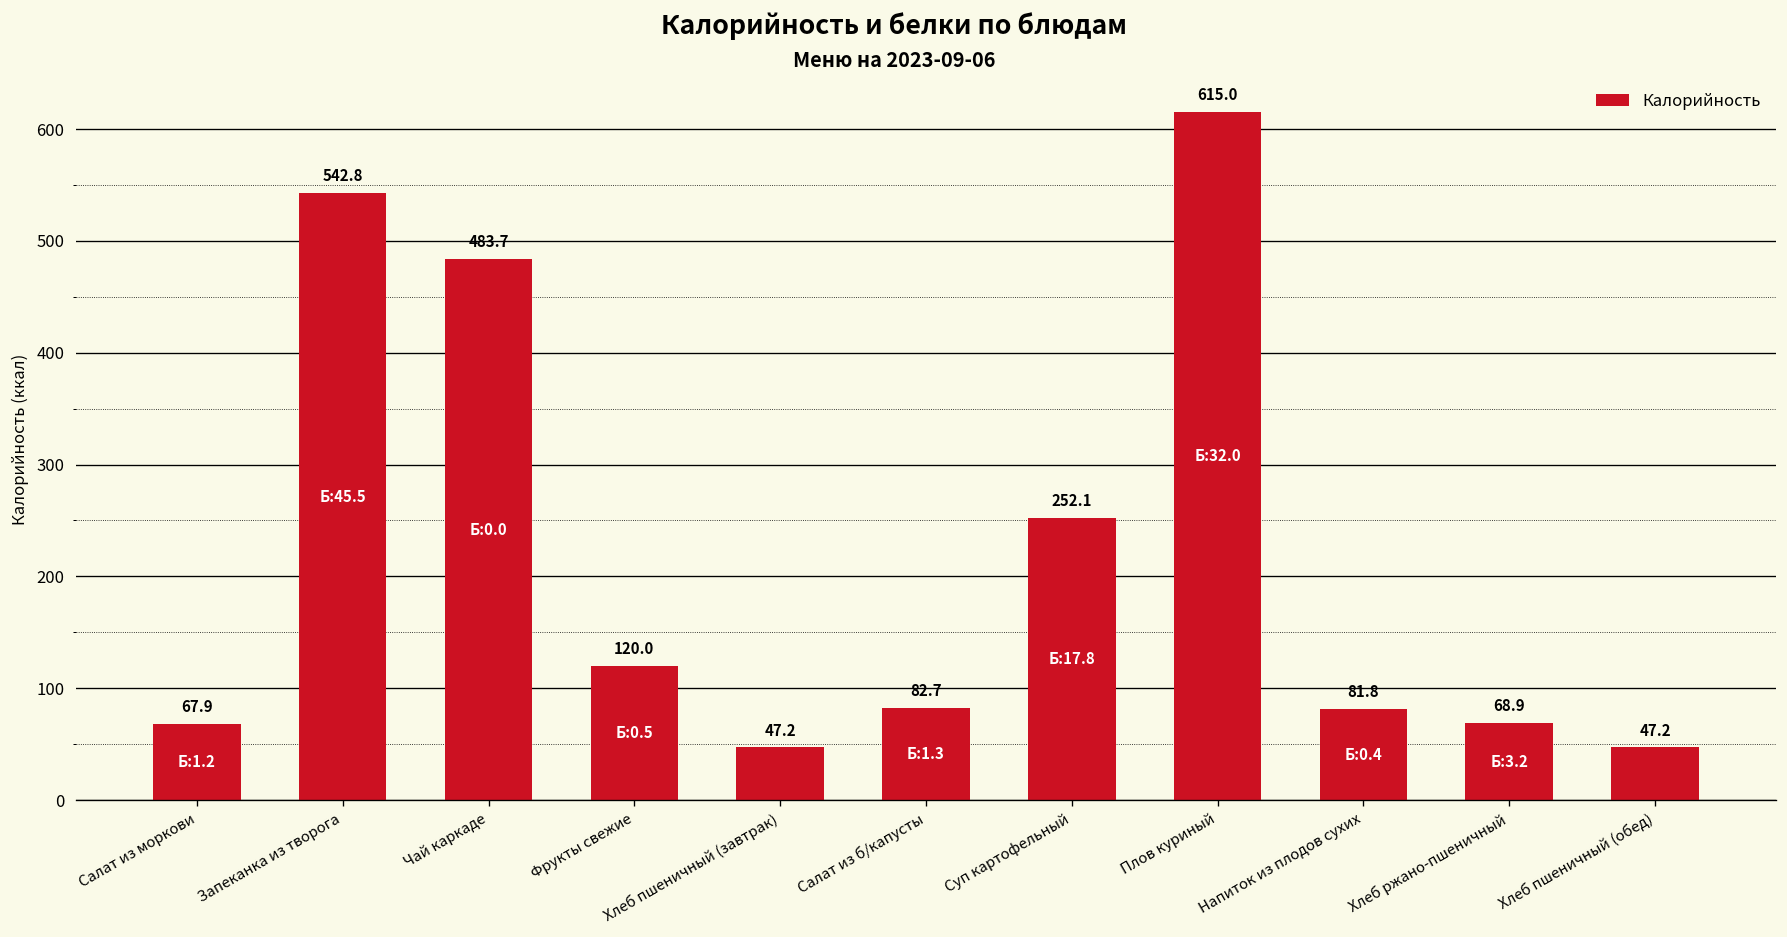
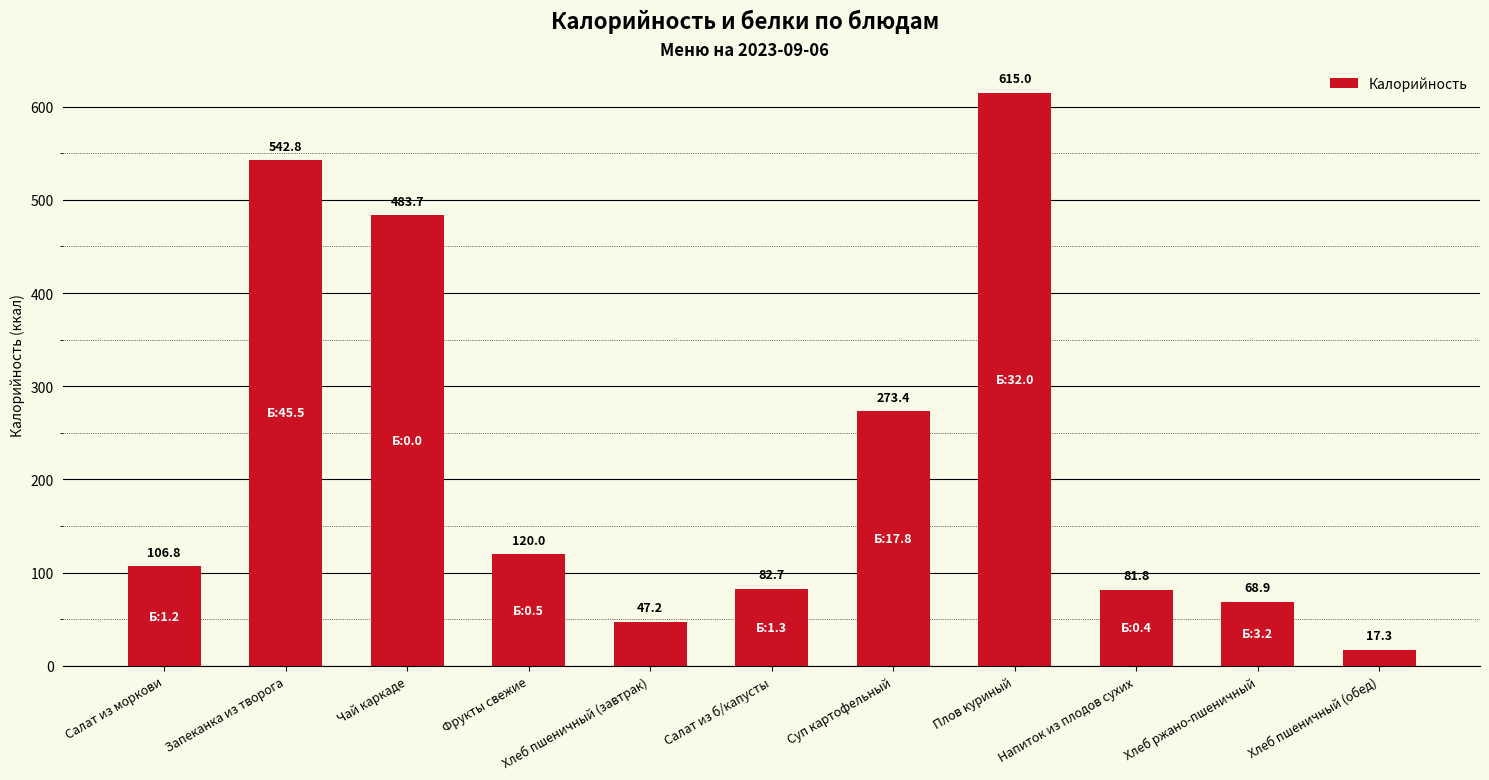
Салат из моркови: 67.9 -> 106.8
Суп картофельный: 252.1 -> 273.4
Хлеб пшеничный (обед): 47.2 -> 17.3
